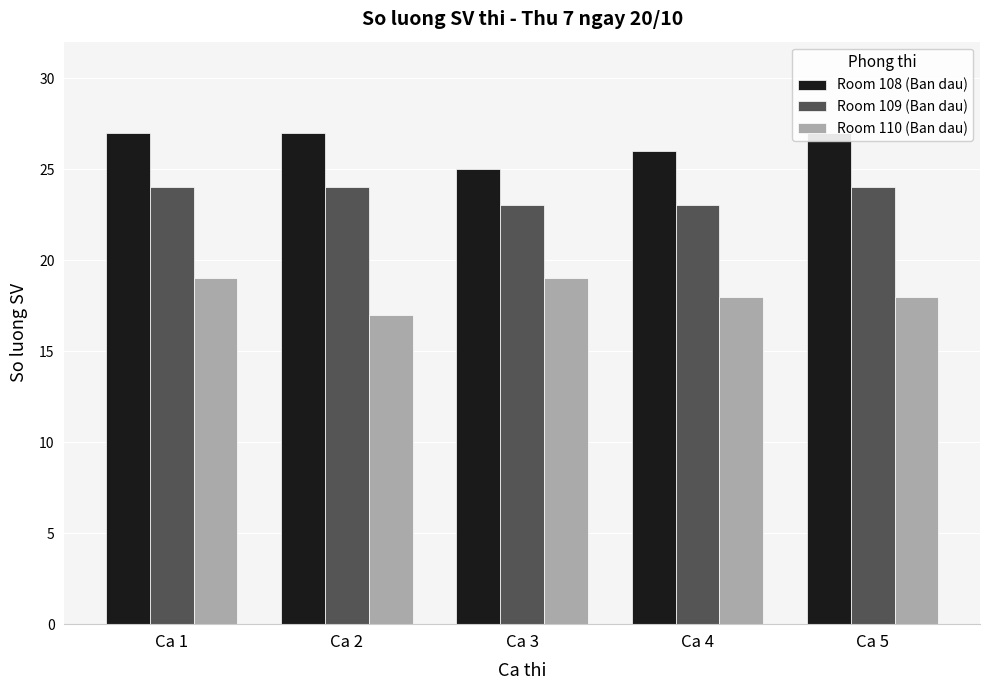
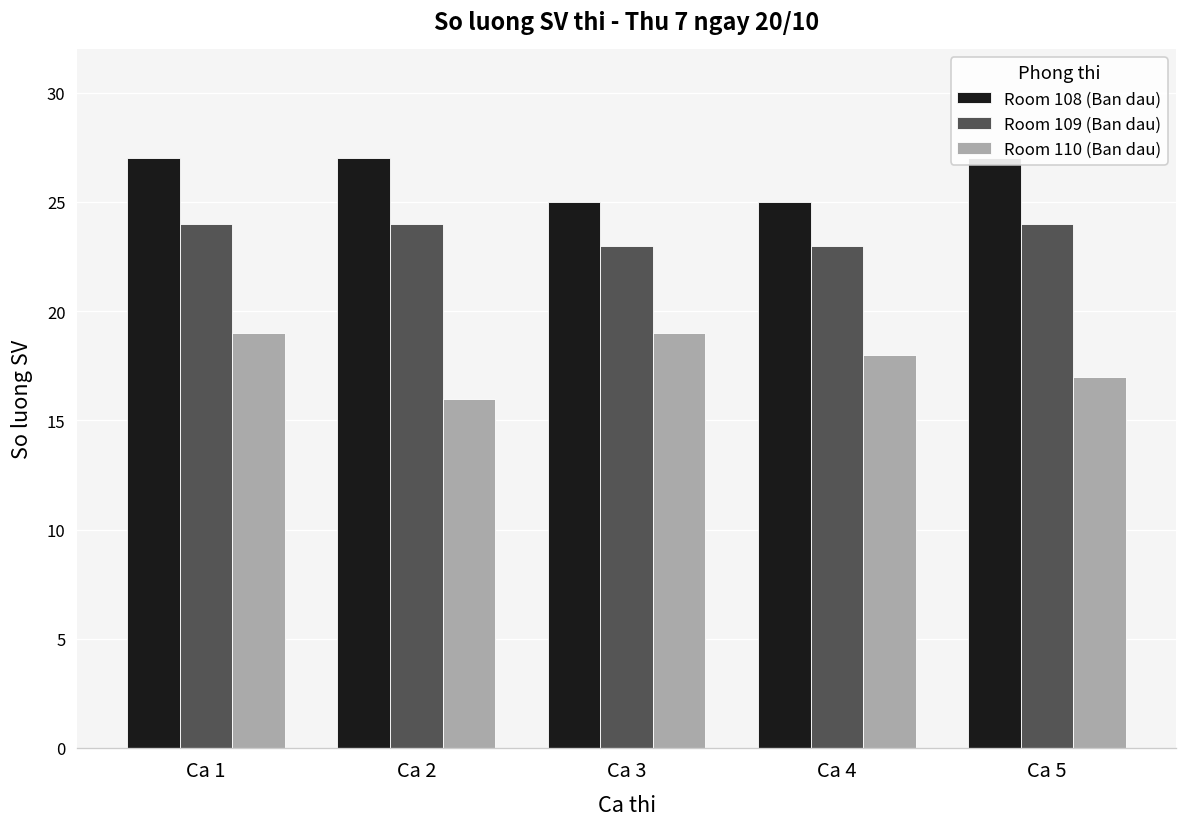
Room 110 (Ban dau), Ca 2: 17 -> 16
Room 108 (Ban dau), Ca 4: 26 -> 25
Room 110 (Ban dau), Ca 5: 18 -> 17
